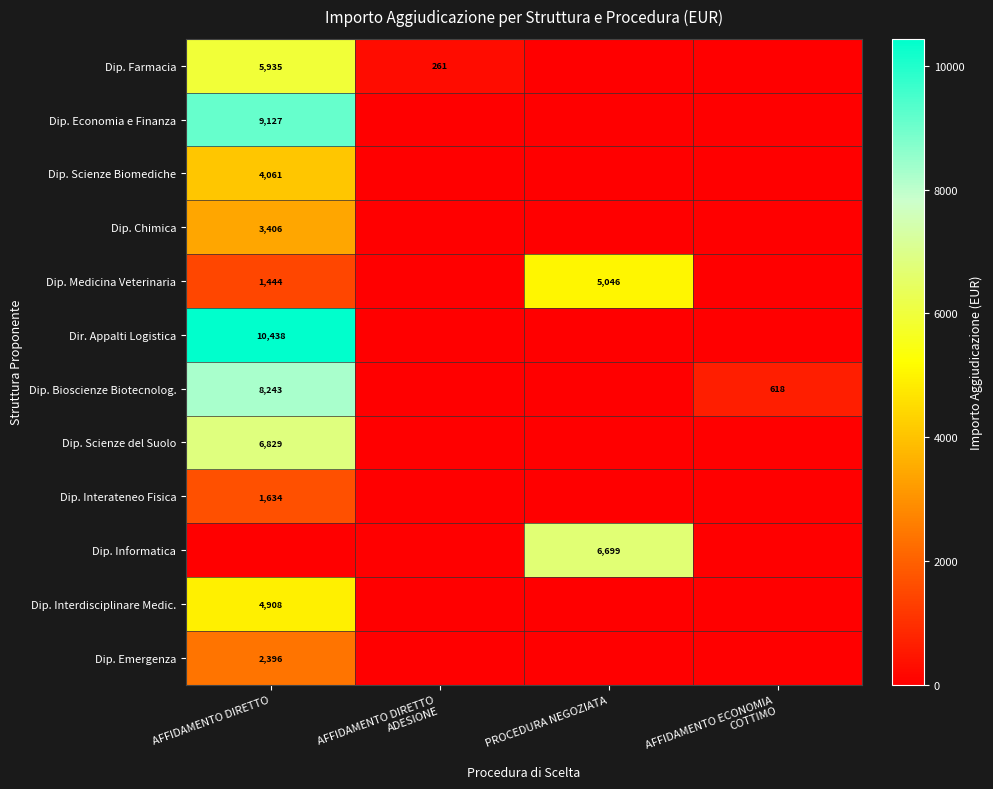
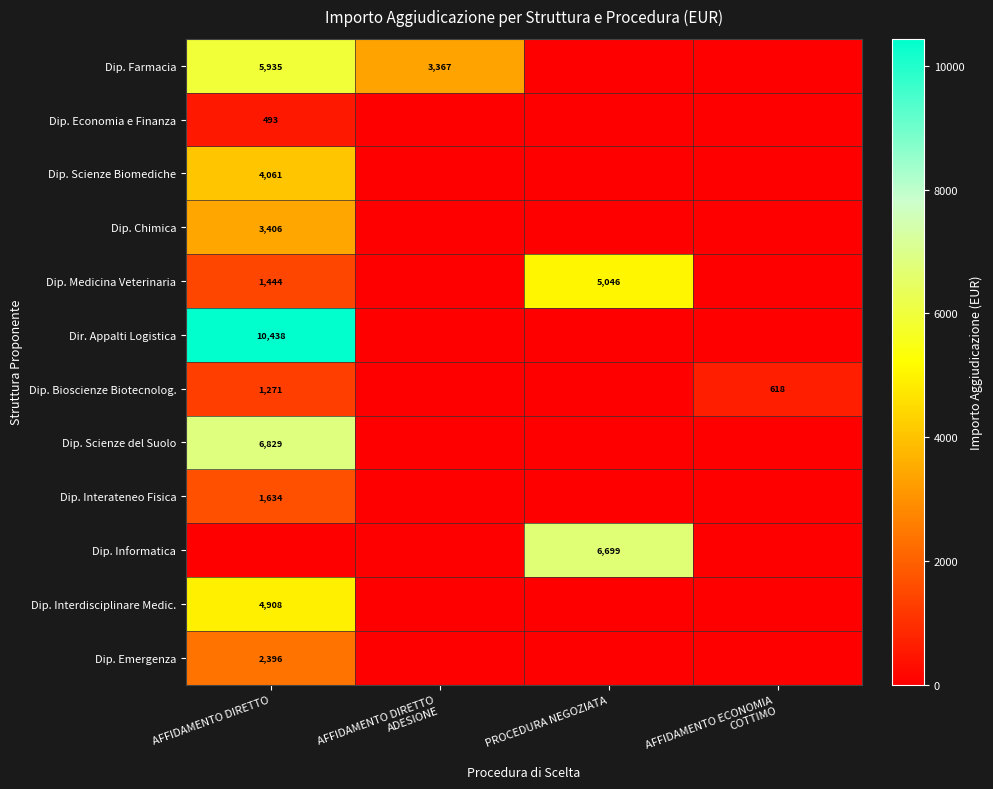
Dip. Farmacia, AFFIDAMENTO DIRETTO ADESIONE: 261 -> 3,367
Dip. Economia e Finanza, AFFIDAMENTO DIRETTO: 9,127 -> 493
Dip. Bioscienze Biotecnolog., AFFIDAMENTO DIRETTO: 8,243 -> 1,271
